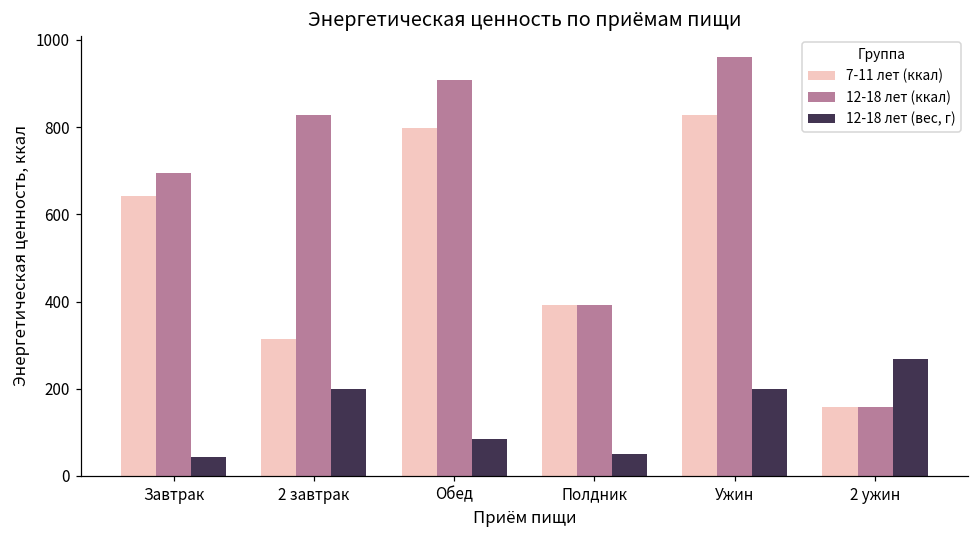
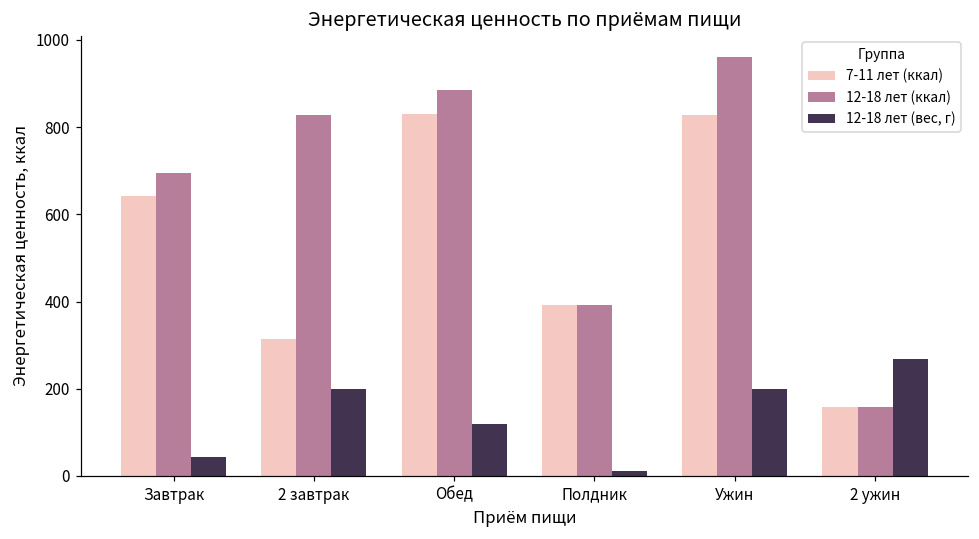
7-11 лет (ккал), Обед: 800 -> 830
12-18 лет (ккал), Обед: 910 -> 890
12-18 лет (вес, г), Обед: 90 -> 120
12-18 лет (вес, г), Полдник: 50 -> 10
